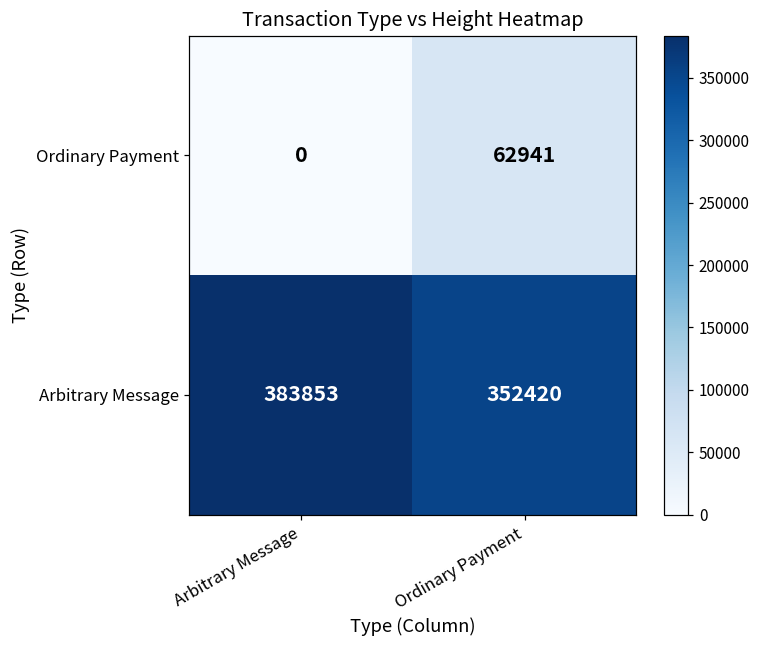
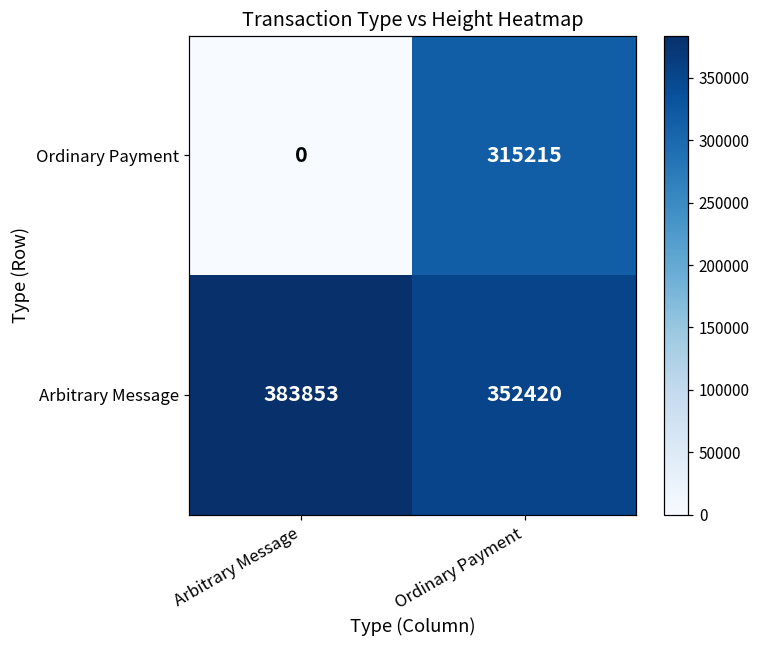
Ordinary Payment, Ordinary Payment: 62941 -> 315215
